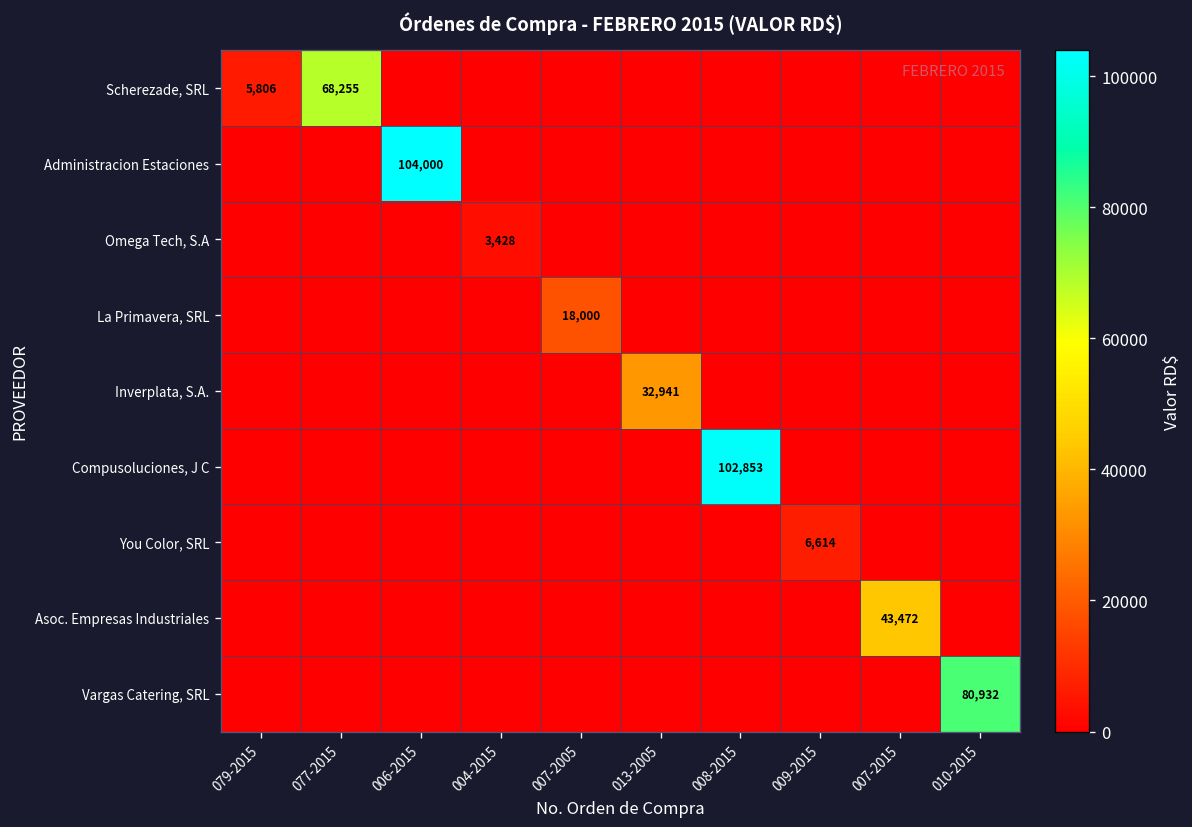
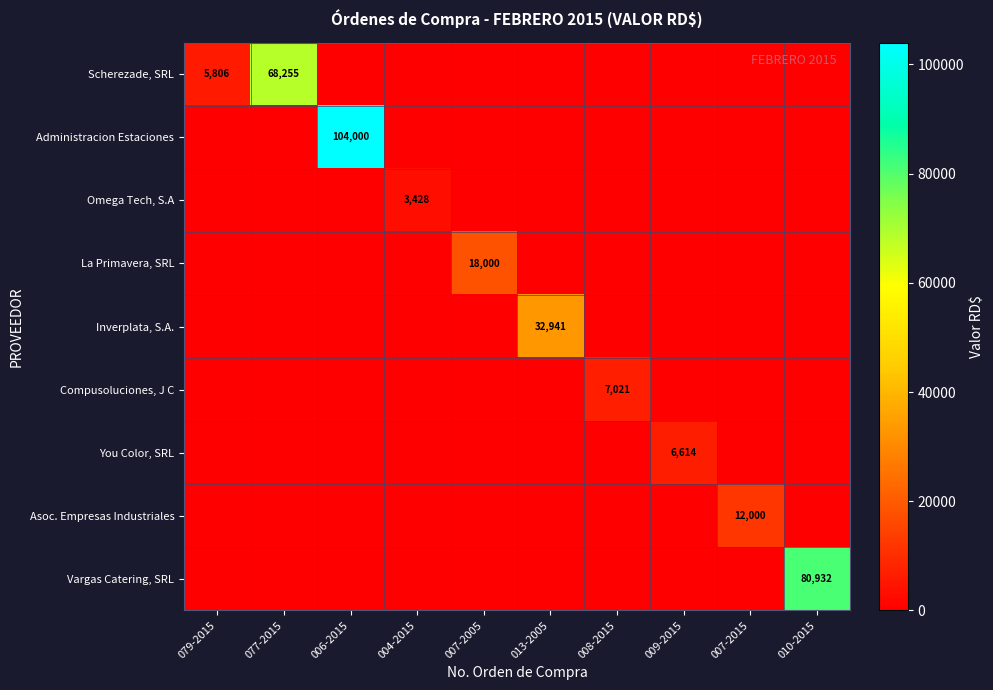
Compusoluciones, J C, 008-2015: 102,853 -> 7,021
Asoc. Empresas Industriales, 007-2015: 43,472 -> 12,000
